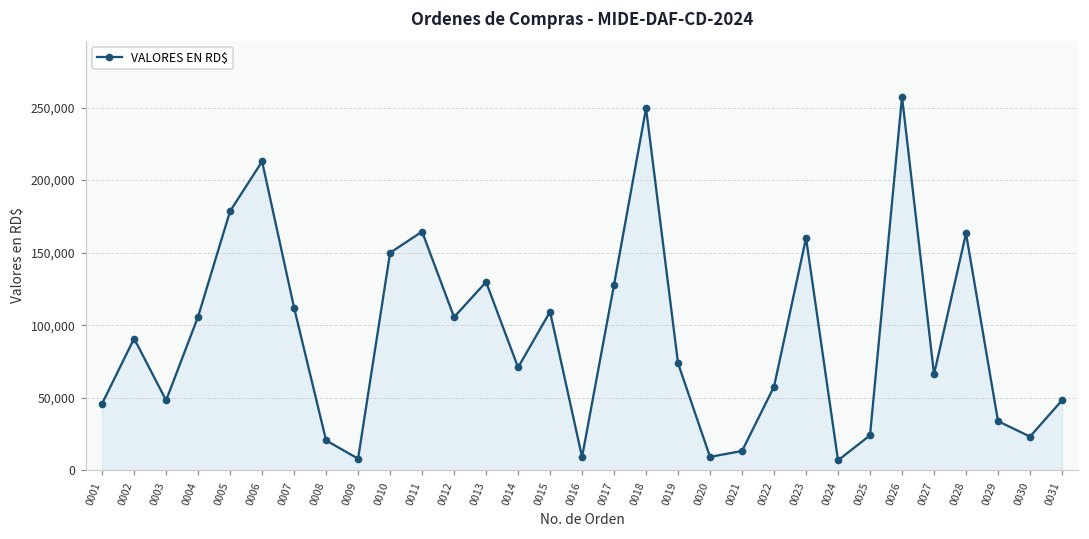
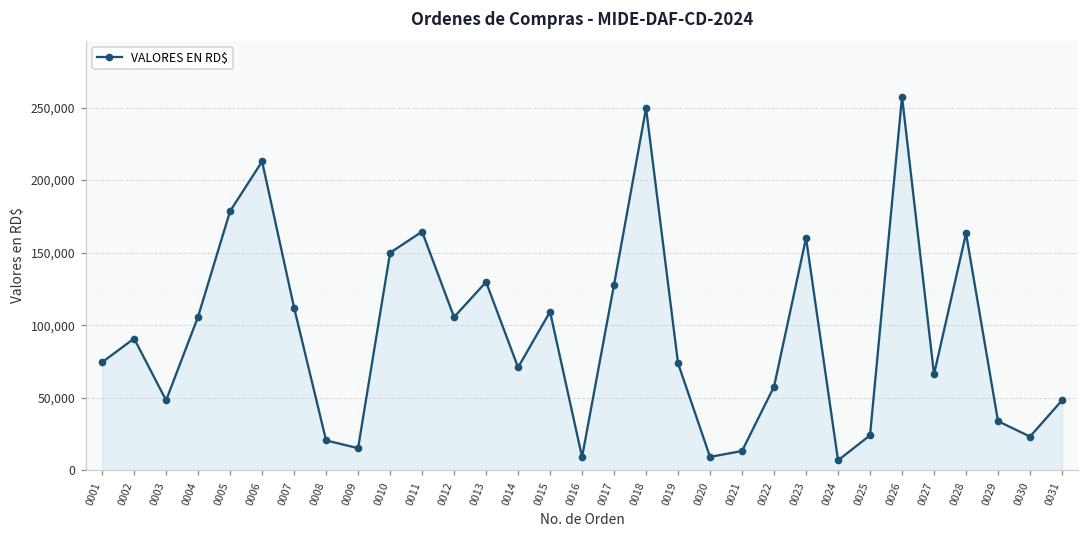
0001: 46,000 -> 74,000
0009: 8,000 -> 15,000
